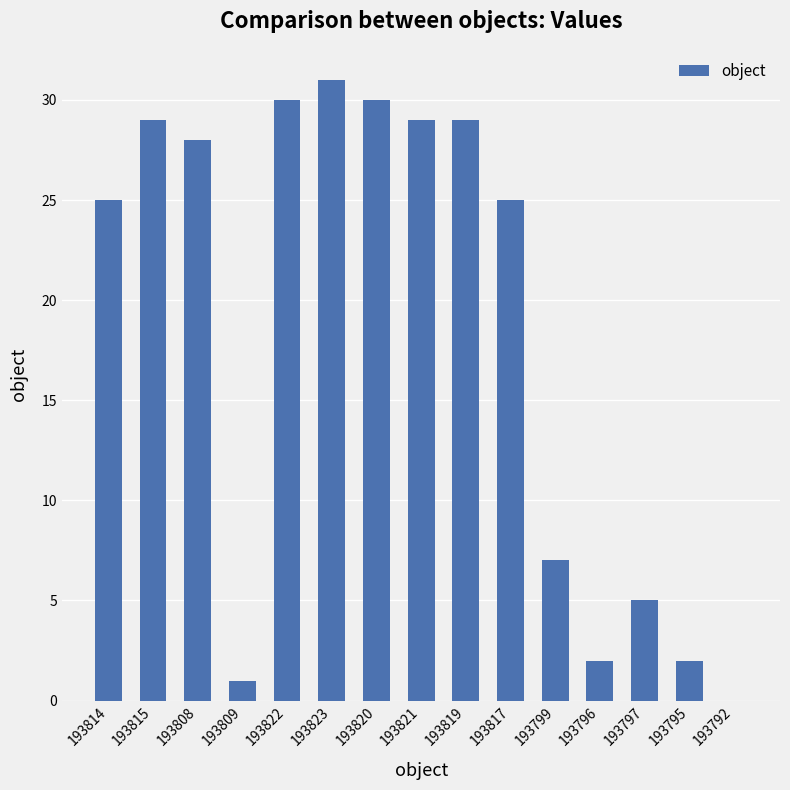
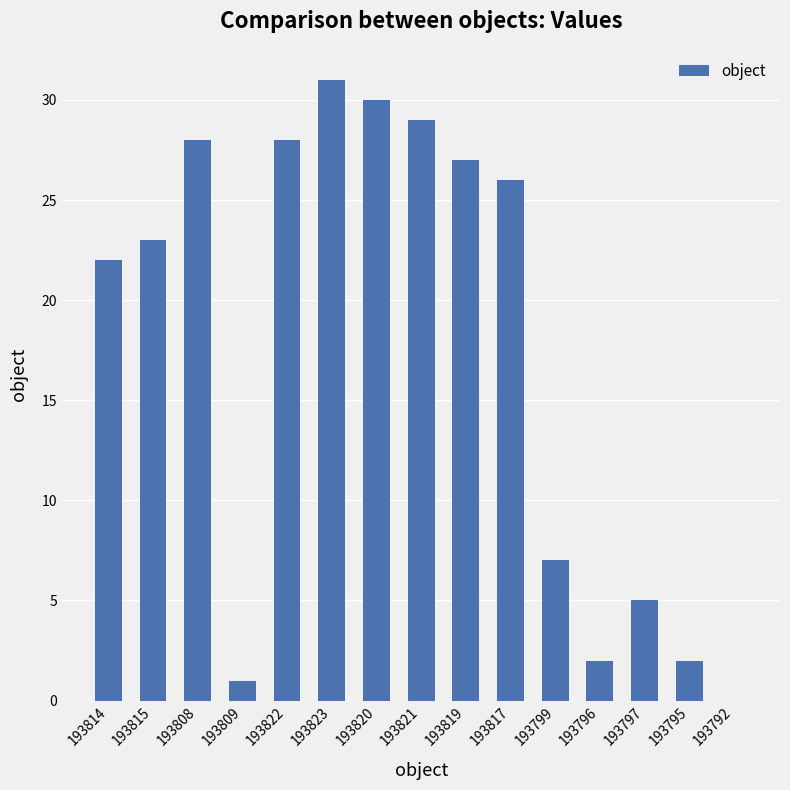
193814: 25.0 -> 22.0
193815: 29.0 -> 23.0
193822: 30.0 -> 28.0
193819: 29.0 -> 27.0
193817: 25.0 -> 26.0
